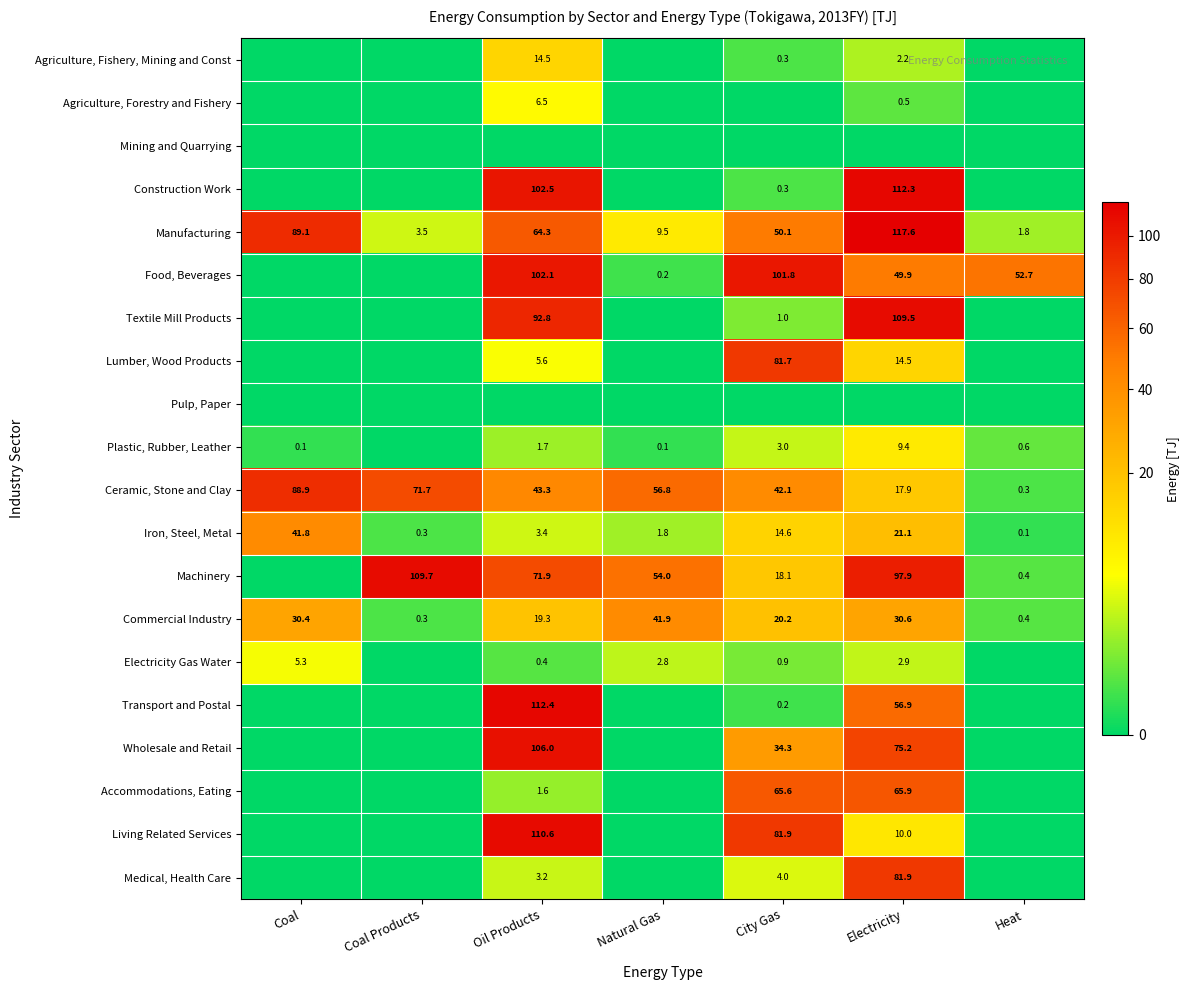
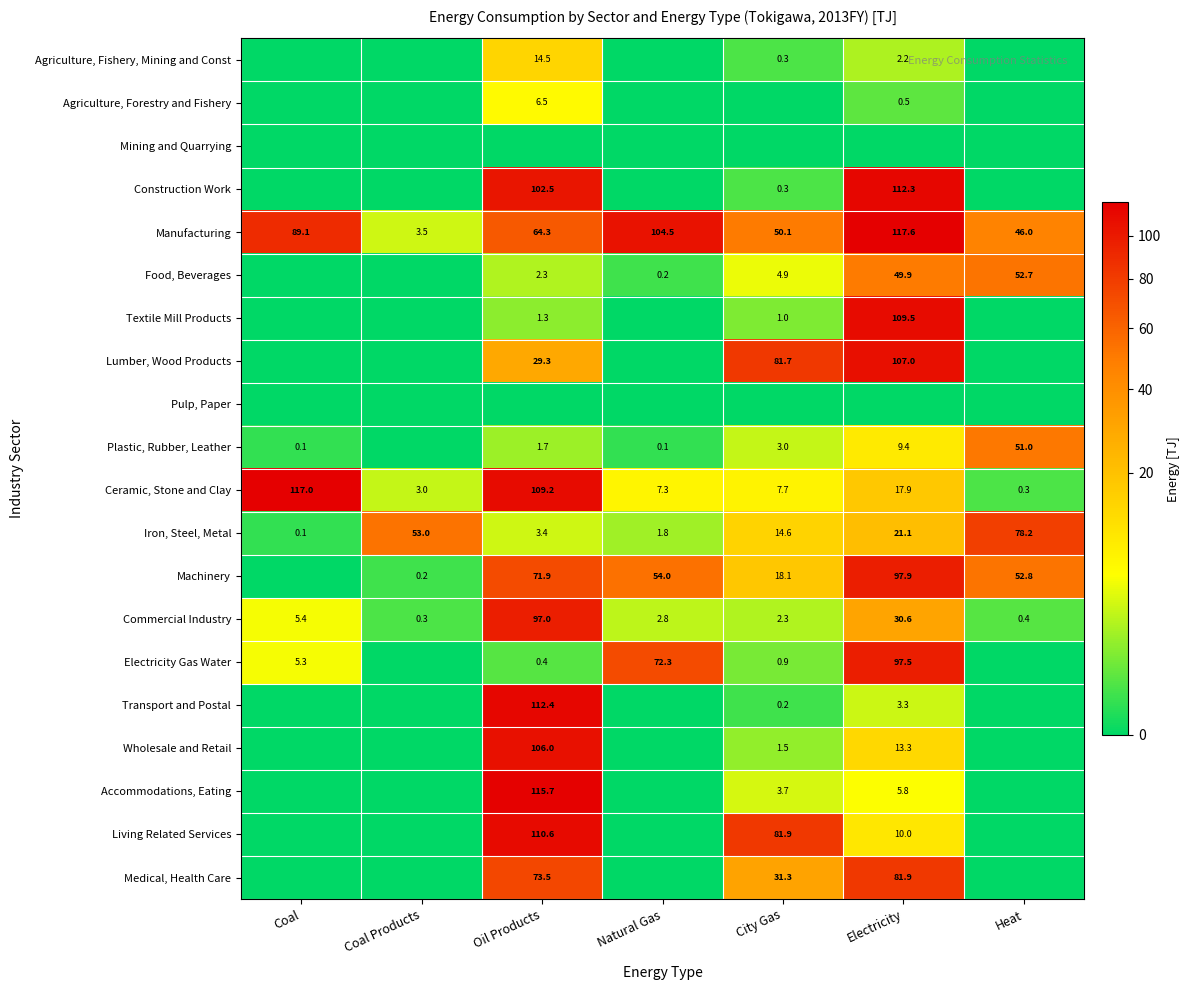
Manufacturing, Natural Gas: 9.5 -> 104.5
Manufacturing, Heat: 1.8 -> 46.0
Food, Beverages, Oil Products: 102.1 -> 2.3
Food, Beverages, City Gas: 101.8 -> 4.9
Textile Mill Products, Oil Products: 92.8 -> 1.3
Lumber, Wood Products, Oil Products: 5.6 -> 29.3
Lumber, Wood Products, Electricity: 14.5 -> 107.0
Plastic, Rubber, Leather, Heat: 0.6 -> 51.0
Ceramic, Stone and Clay, Coal: 88.9 -> 117.0
Ceramic, Stone and Clay, Coal Products: 71.7 -> 3.0
Ceramic, Stone and Clay, Oil Products: 43.3 -> 109.2
Ceramic, Stone and Clay, Natural Gas: 56.8 -> 7.3
Ceramic, Stone and Clay, City Gas: 42.1 -> 7.7
Iron, Steel, Metal, Coal: 41.8 -> 0.1
Iron, Steel, Metal, Coal Products: 0.3 -> 53.0
Iron, Steel, Metal, Heat: 0.1 -> 78.2
Machinery, Coal Products: 109.7 -> 0.2
Machinery, Heat: 0.4 -> 52.8
Commercial Industry, Coal: 30.4 -> 5.4
Commercial Industry, Oil Products: 19.3 -> 97.0
Commercial Industry, Natural Gas: 41.9 -> 2.8
Commercial Industry, City Gas: 20.2 -> 2.3
Electricity Gas Water, Natural Gas: 2.8 -> 72.3
Electricity Gas Water, Electricity: 2.9 -> 97.5
Transport and Postal, Electricity: 56.9 -> 3.3
Wholesale and Retail, City Gas: 34.3 -> 1.5
Wholesale and Retail, Electricity: 75.2 -> 13.3
Accommodations, Eating, Oil Products: 1.6 -> 115.7
Accommodations, Eating, City Gas: 65.6 -> 3.7
Accommodations, Eating, Electricity: 65.9 -> 5.8
Medical, Health Care, Oil Products: 3.2 -> 73.5
Medical, Health Care, City Gas: 4.0 -> 31.3
